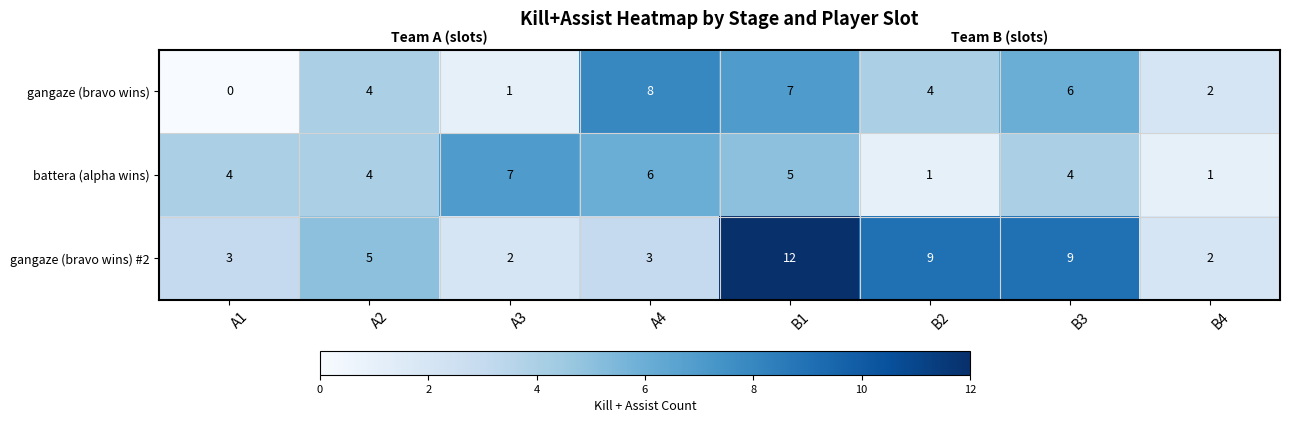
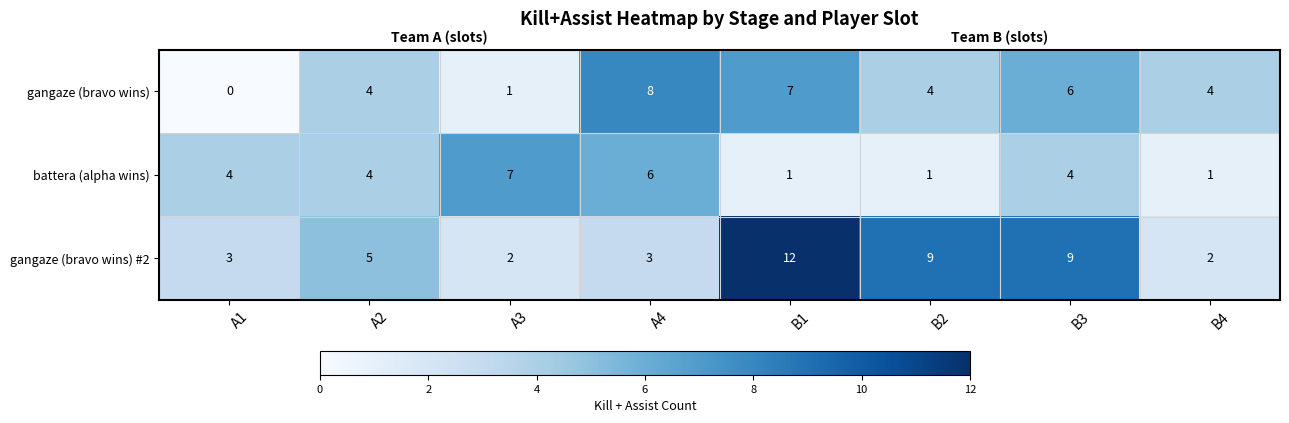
gangaze (bravo wins), B4: 2 -> 4
battera (alpha wins), B1: 5 -> 1
